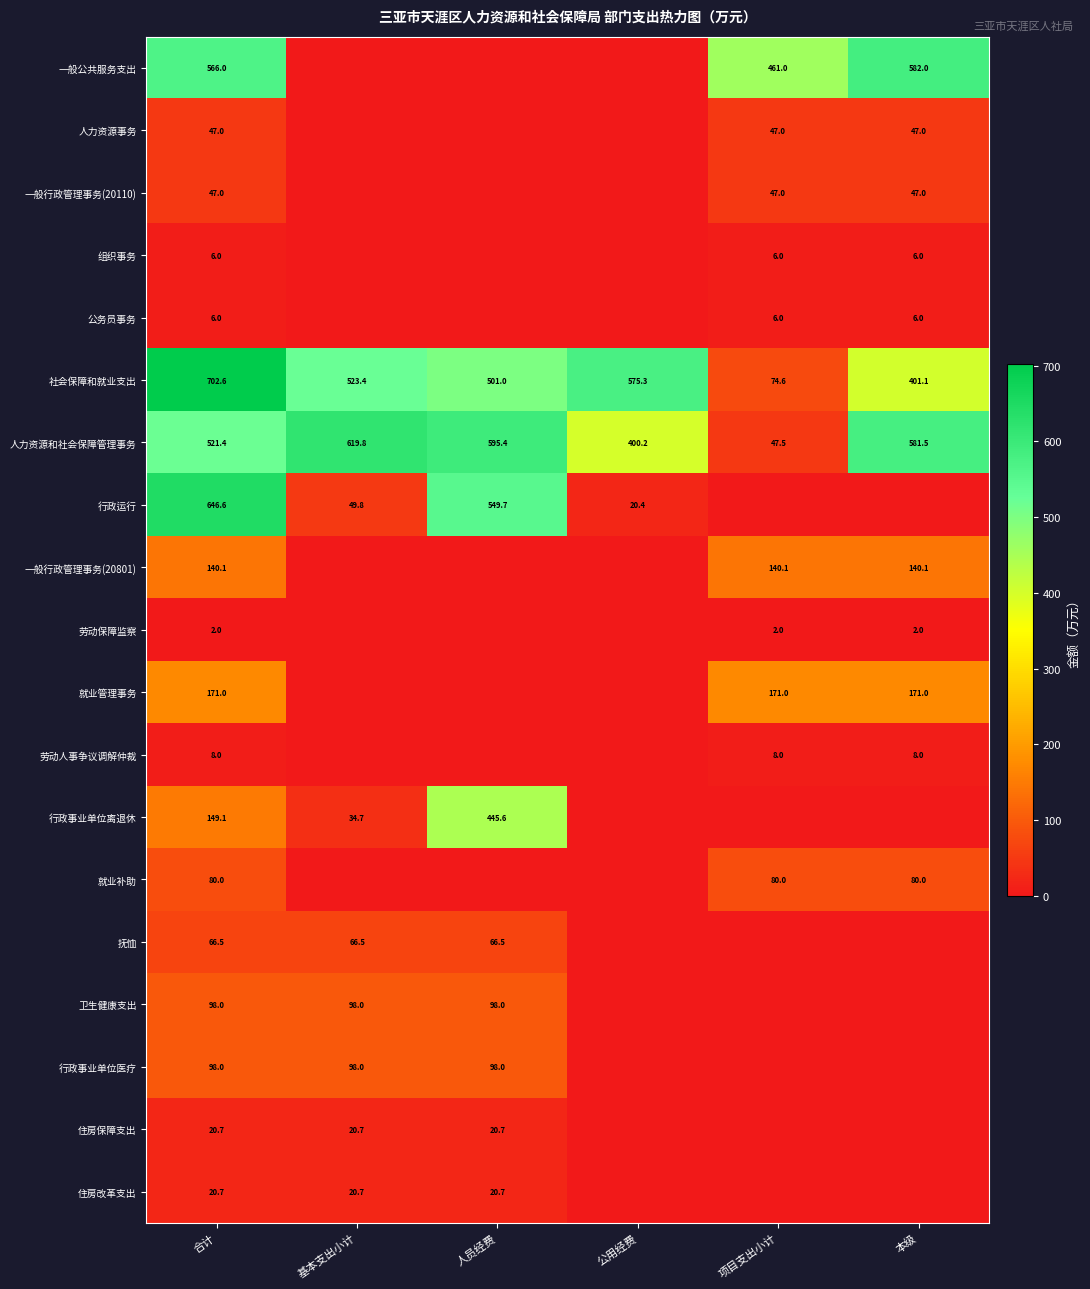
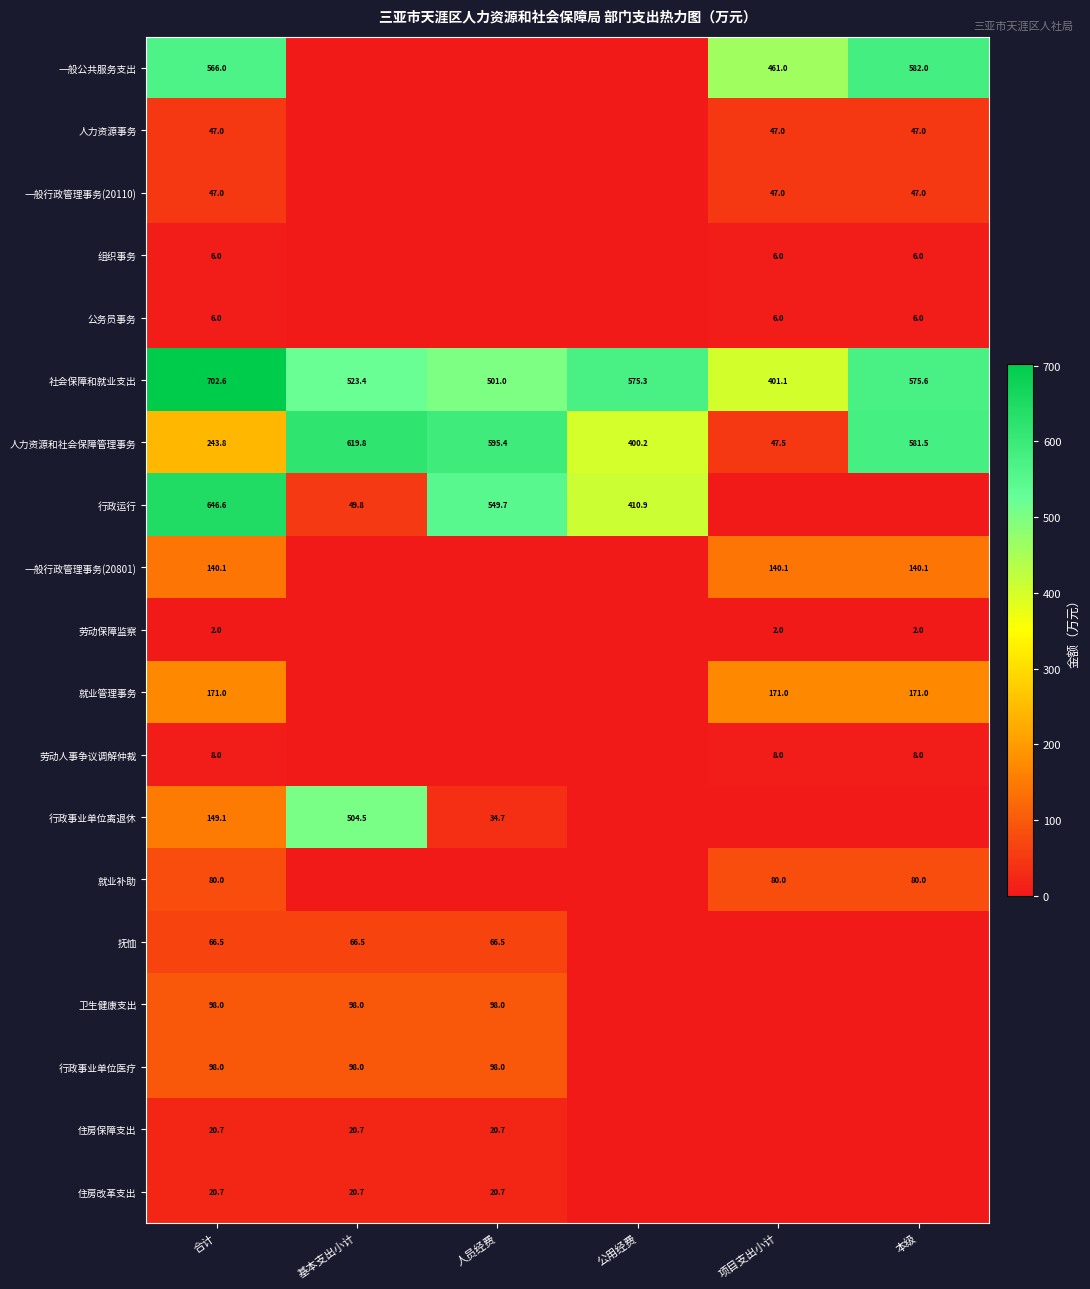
社会保障和就业支出, 项目支出小计: 74.6 -> 401.1
社会保障和就业支出, 本级: 401.1 -> 575.6
人力资源和社会保障管理事务, 合计: 521.4 -> 243.8
行政运行, 公用经费: 20.4 -> 410.9
行政事业单位离退休, 基本支出小计: 34.7 -> 504.5
行政事业单位离退休, 人员经费: 445.6 -> 34.7
